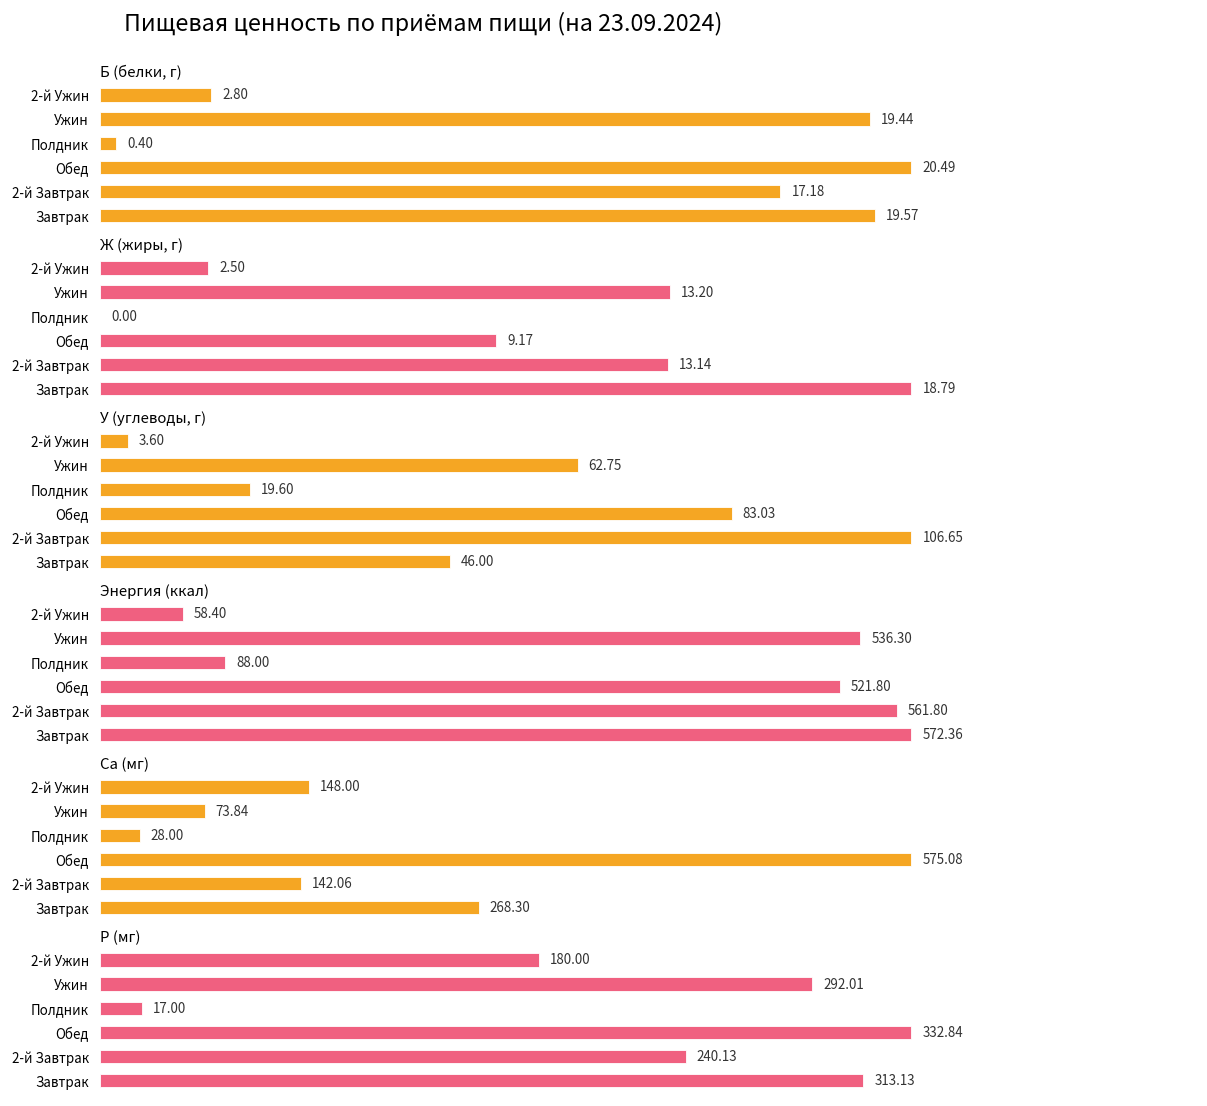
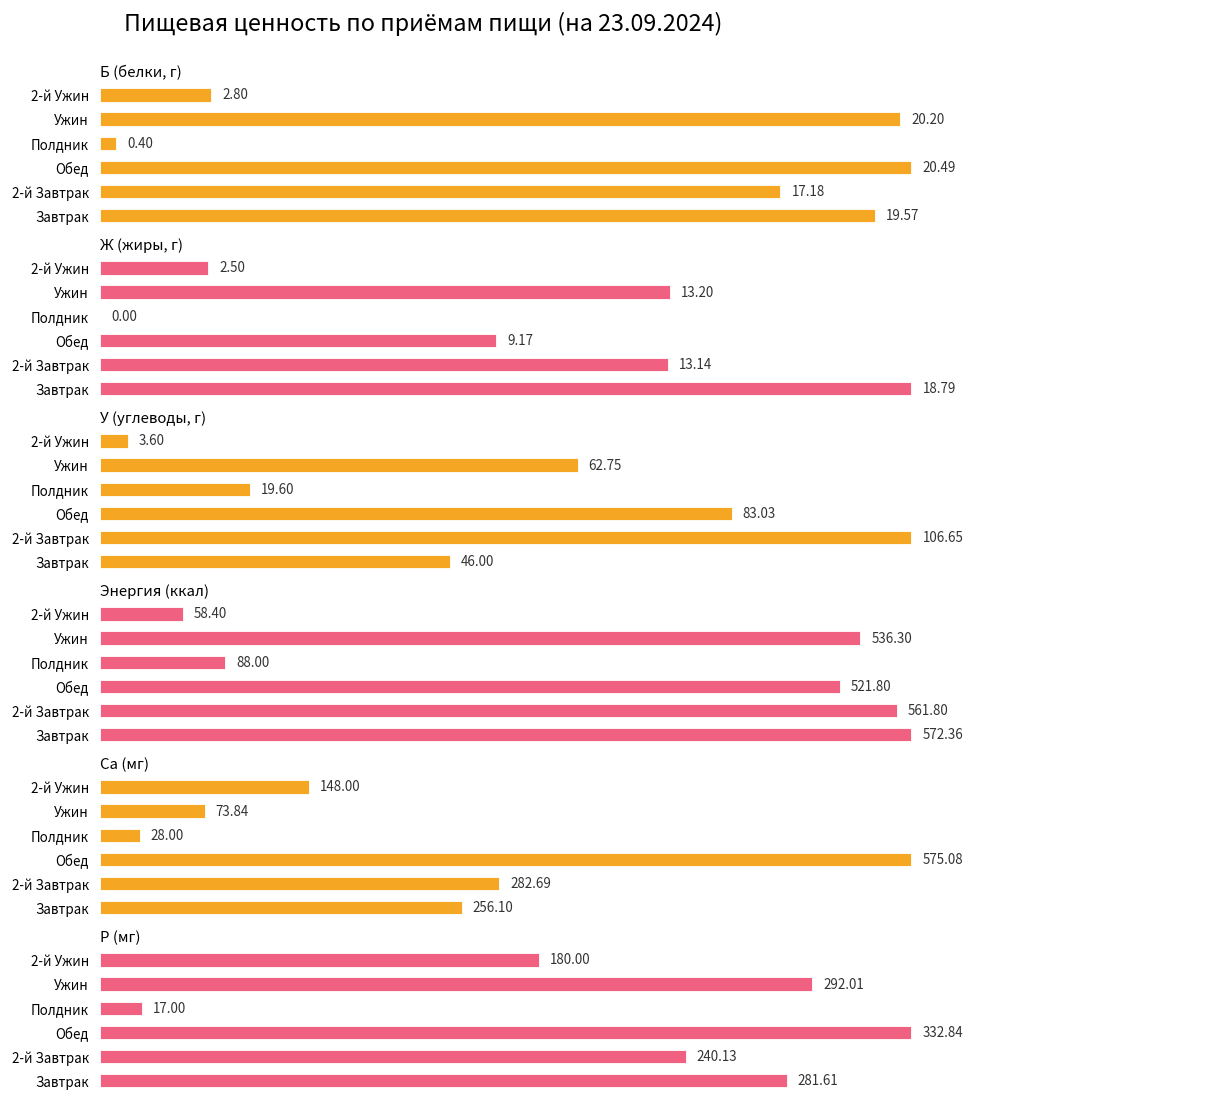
Б (белки, г), Ужин: 19.44 -> 20.20
Ca (мг), 2-й Завтрак: 142.06 -> 282.69
Ca (мг), Завтрак: 268.30 -> 256.10
P (мг), Завтрак: 313.13 -> 281.61
